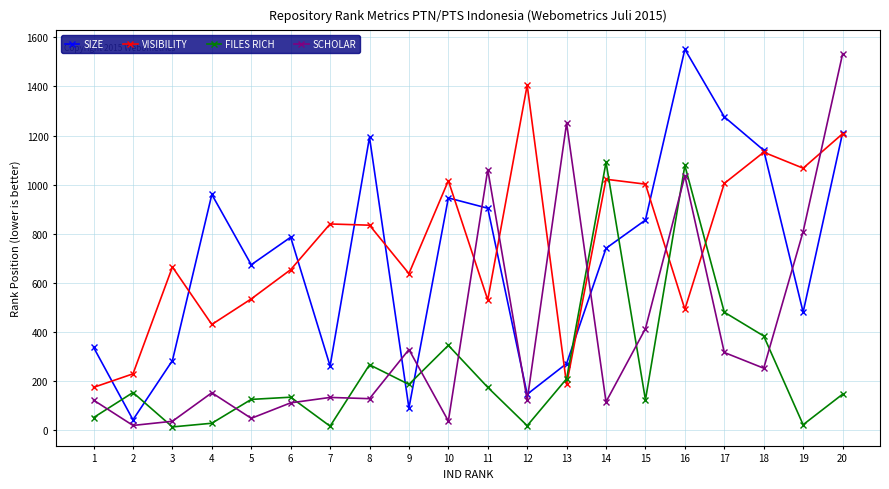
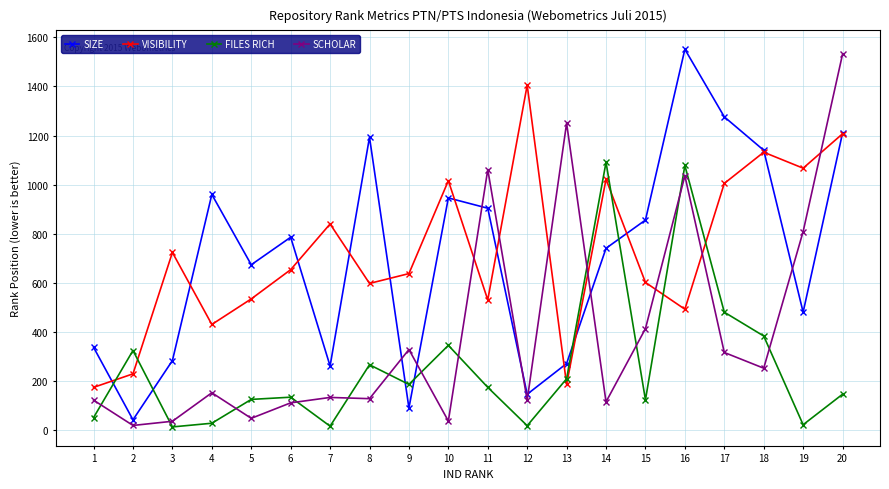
FILES RICH, 2: 150 -> 330
VISIBILITY, 3: 670 -> 720
VISIBILITY, 8: 840 -> 600
VISIBILITY, 15: 1000 -> 600
